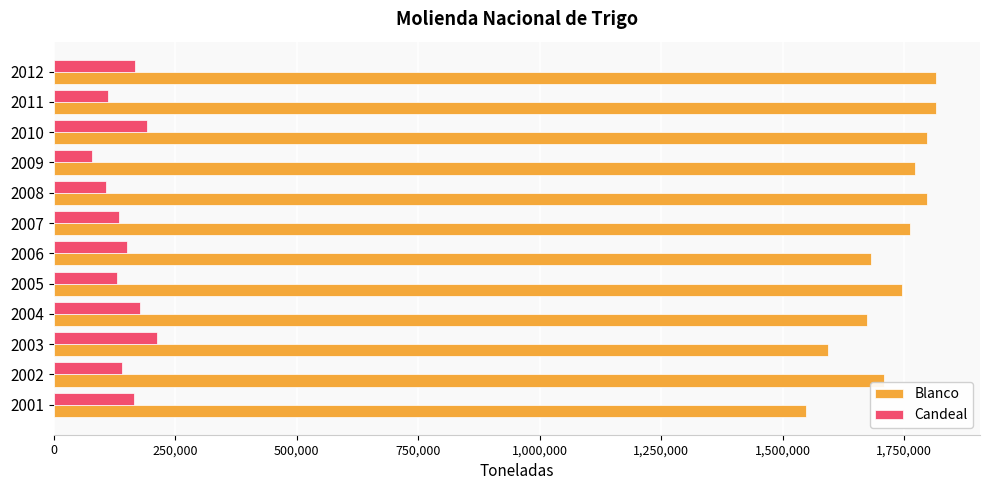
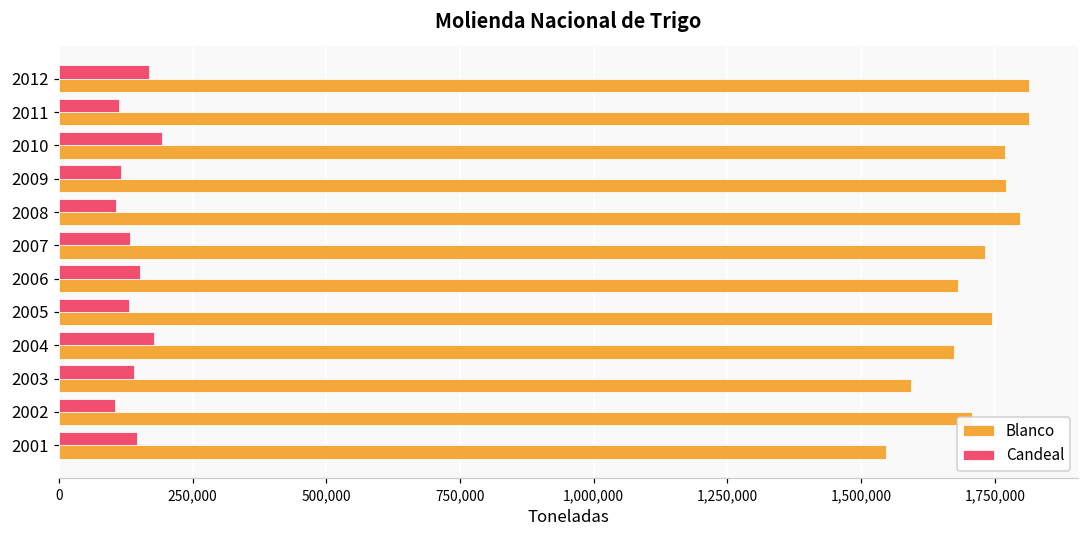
Blanco, 2010: 1,800,000 -> 1,770,000
Candeal, 2009: 80,000 -> 120,000
Blanco, 2007: 1,760,000 -> 1,730,000
Candeal, 2003: 210,000 -> 140,000
Candeal, 2002: 140,000 -> 100,000
Candeal, 2001: 160,000 -> 150,000
